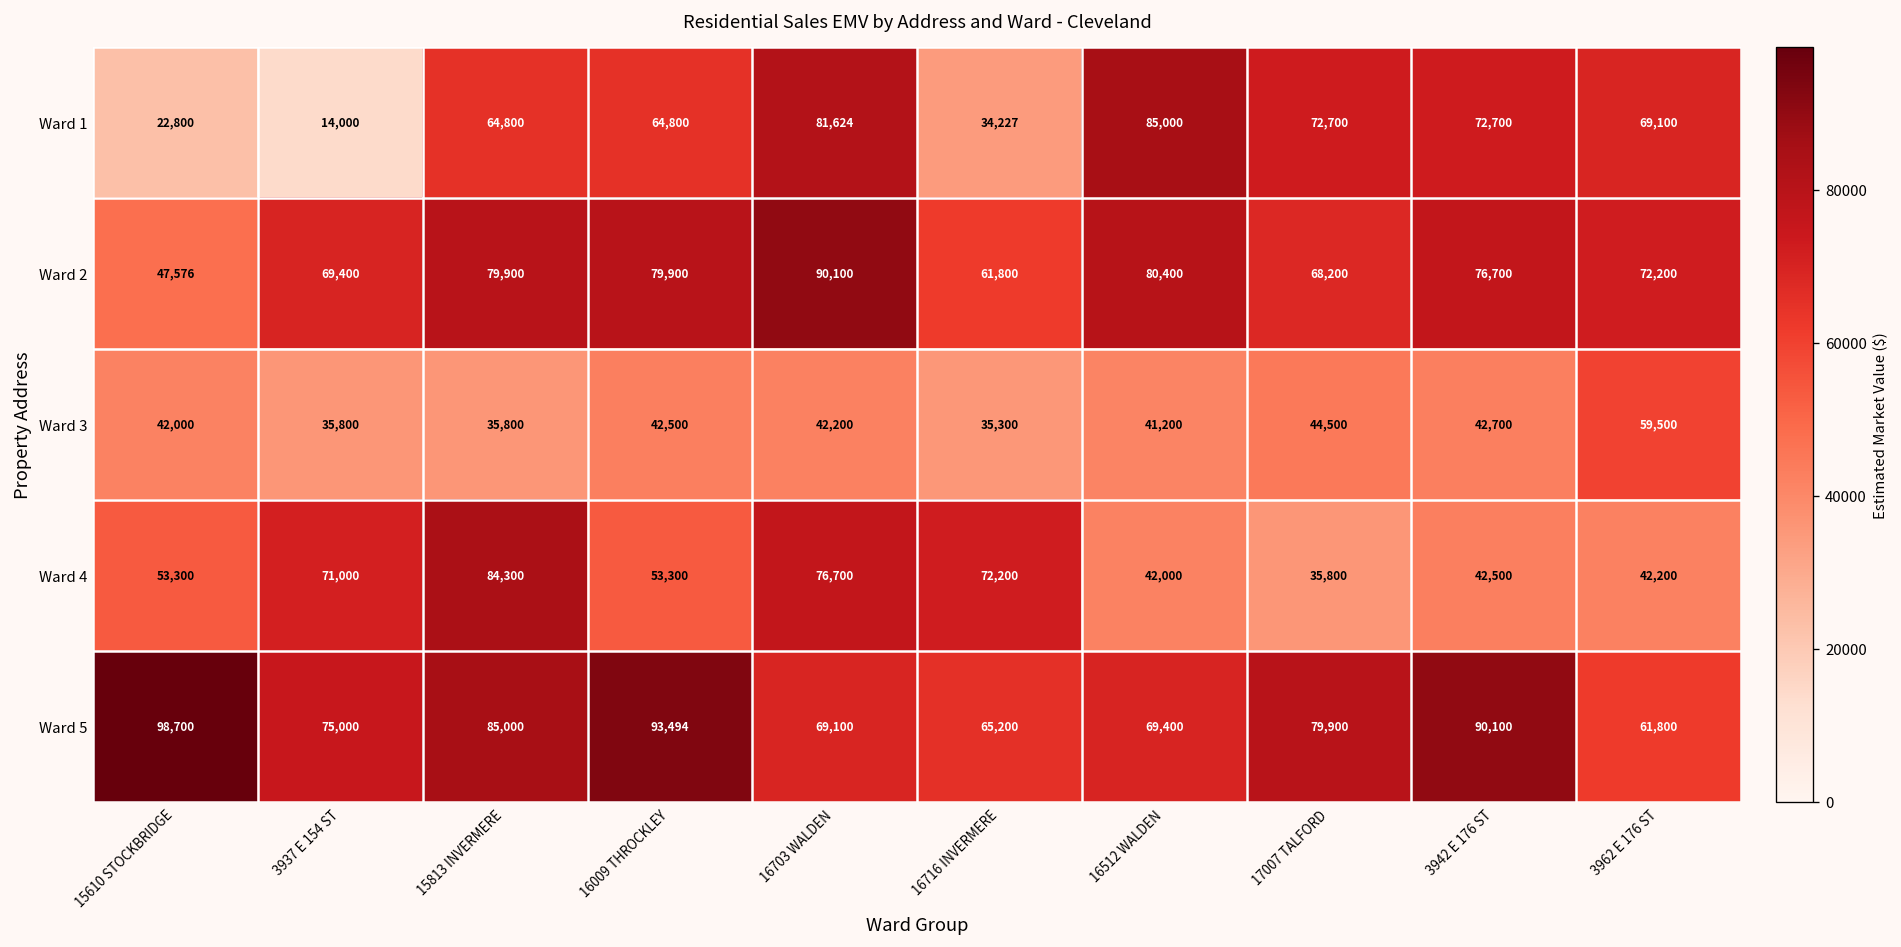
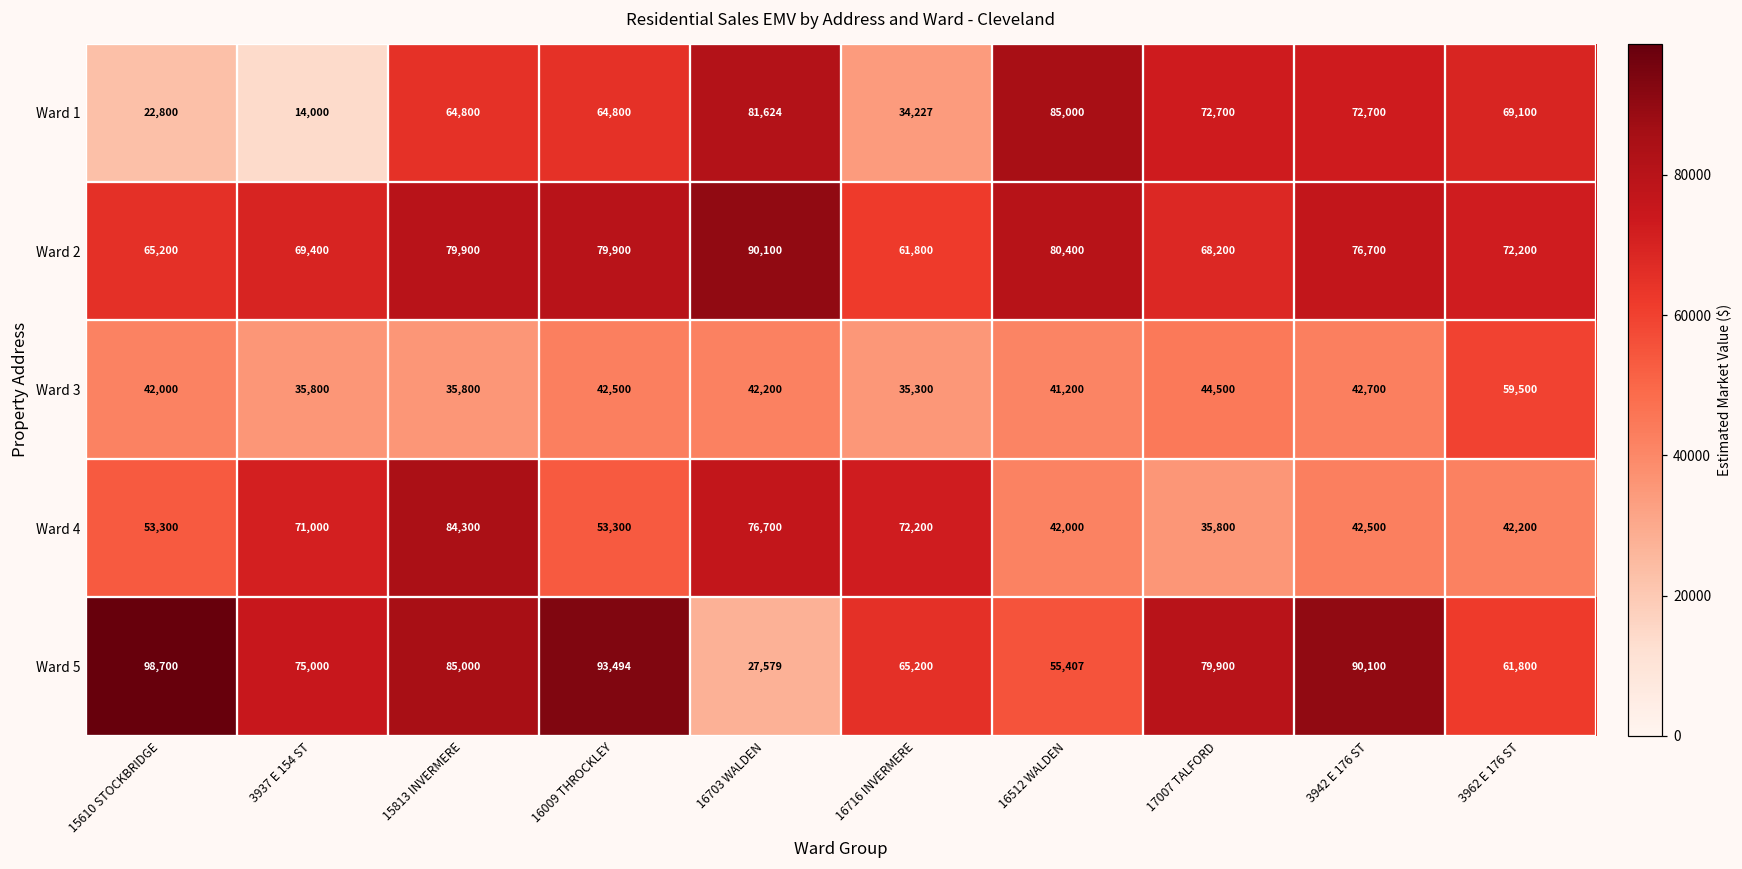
Ward 2, 15610 STOCKBRIDGE: 47,576 -> 65,200
Ward 5, 16703 WALDEN: 69,100 -> 27,579
Ward 5, 16512 WALDEN: 69,400 -> 55,407
